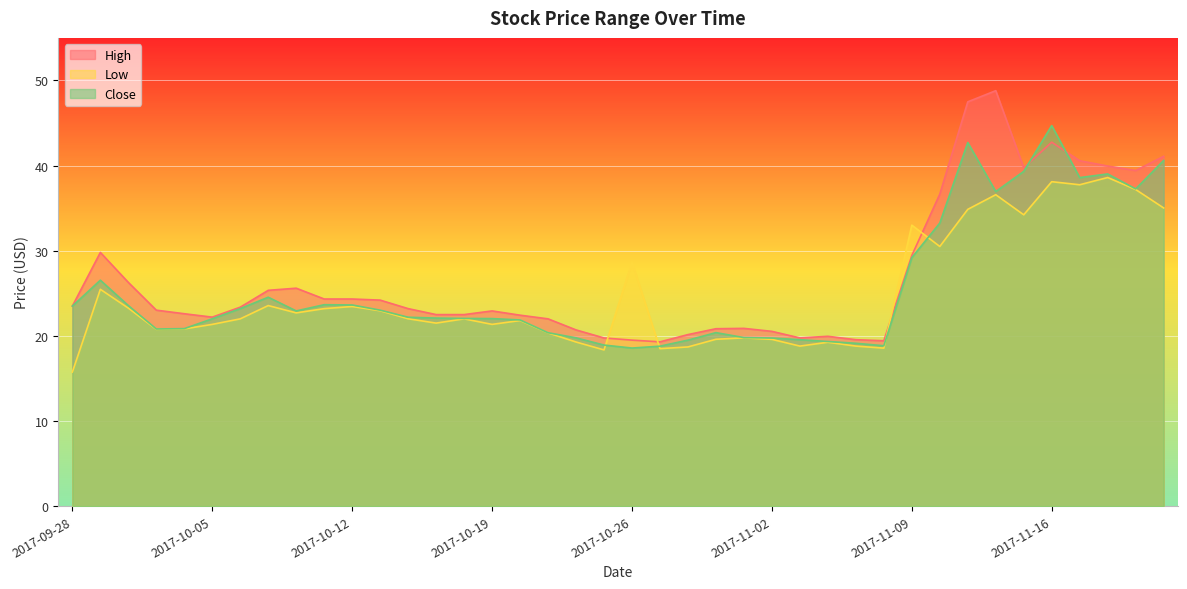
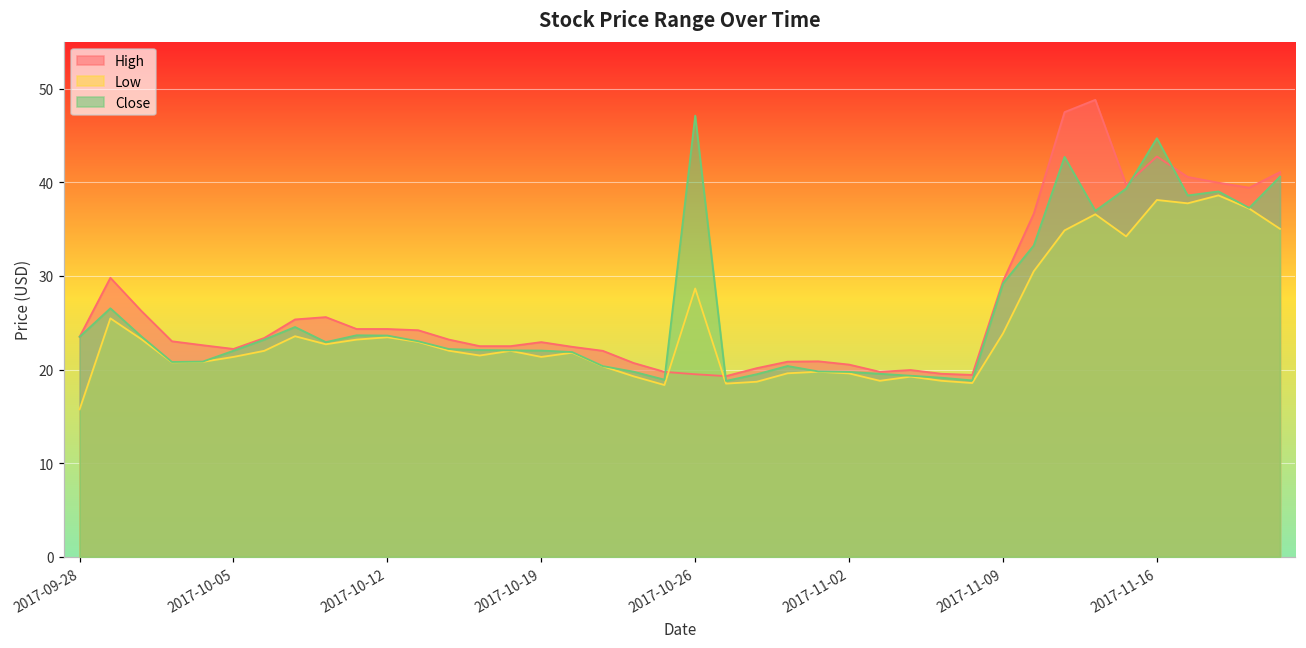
Close, 2017-10-26: 19 -> 47
Low, 2017-11-09: 33 -> 24
